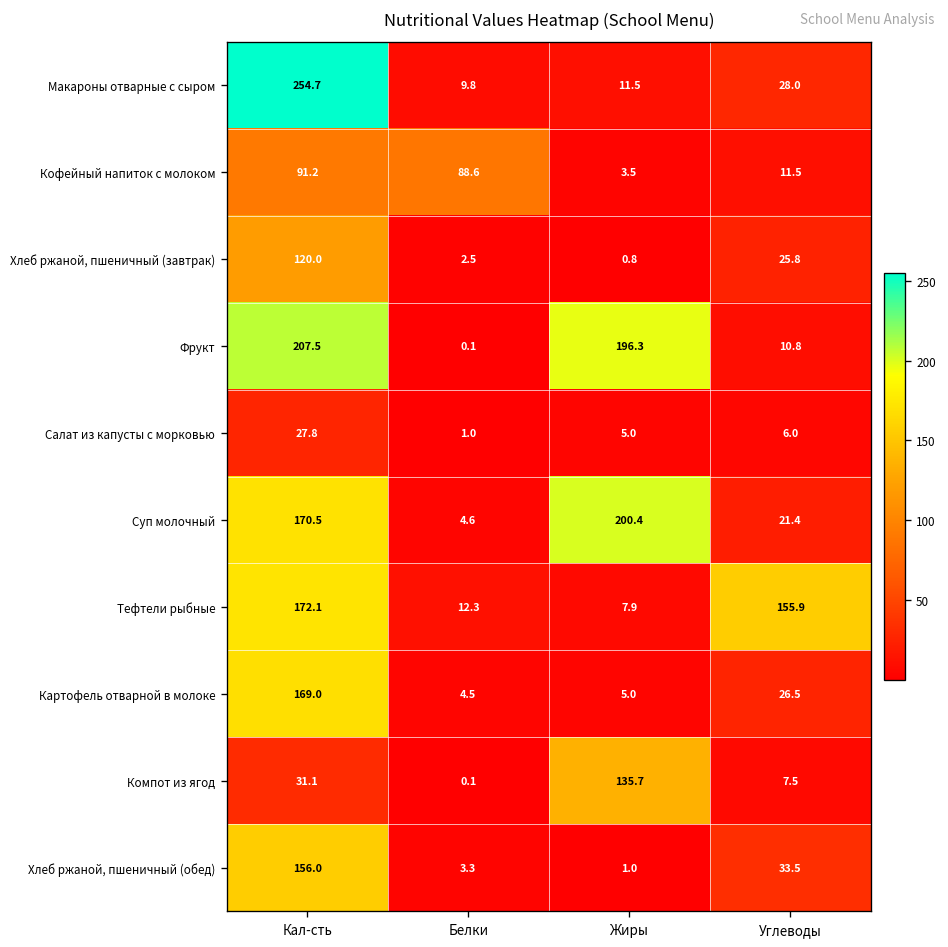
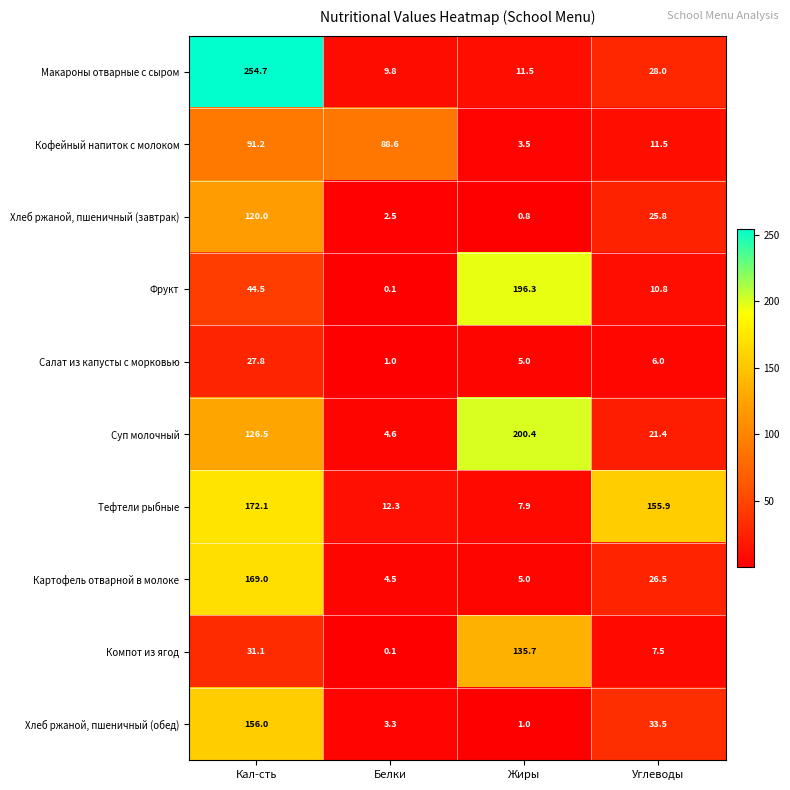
Фрукт, Кал-сть: 207.5 -> 44.5
Суп молочный, Кал-сть: 170.5 -> 126.5
